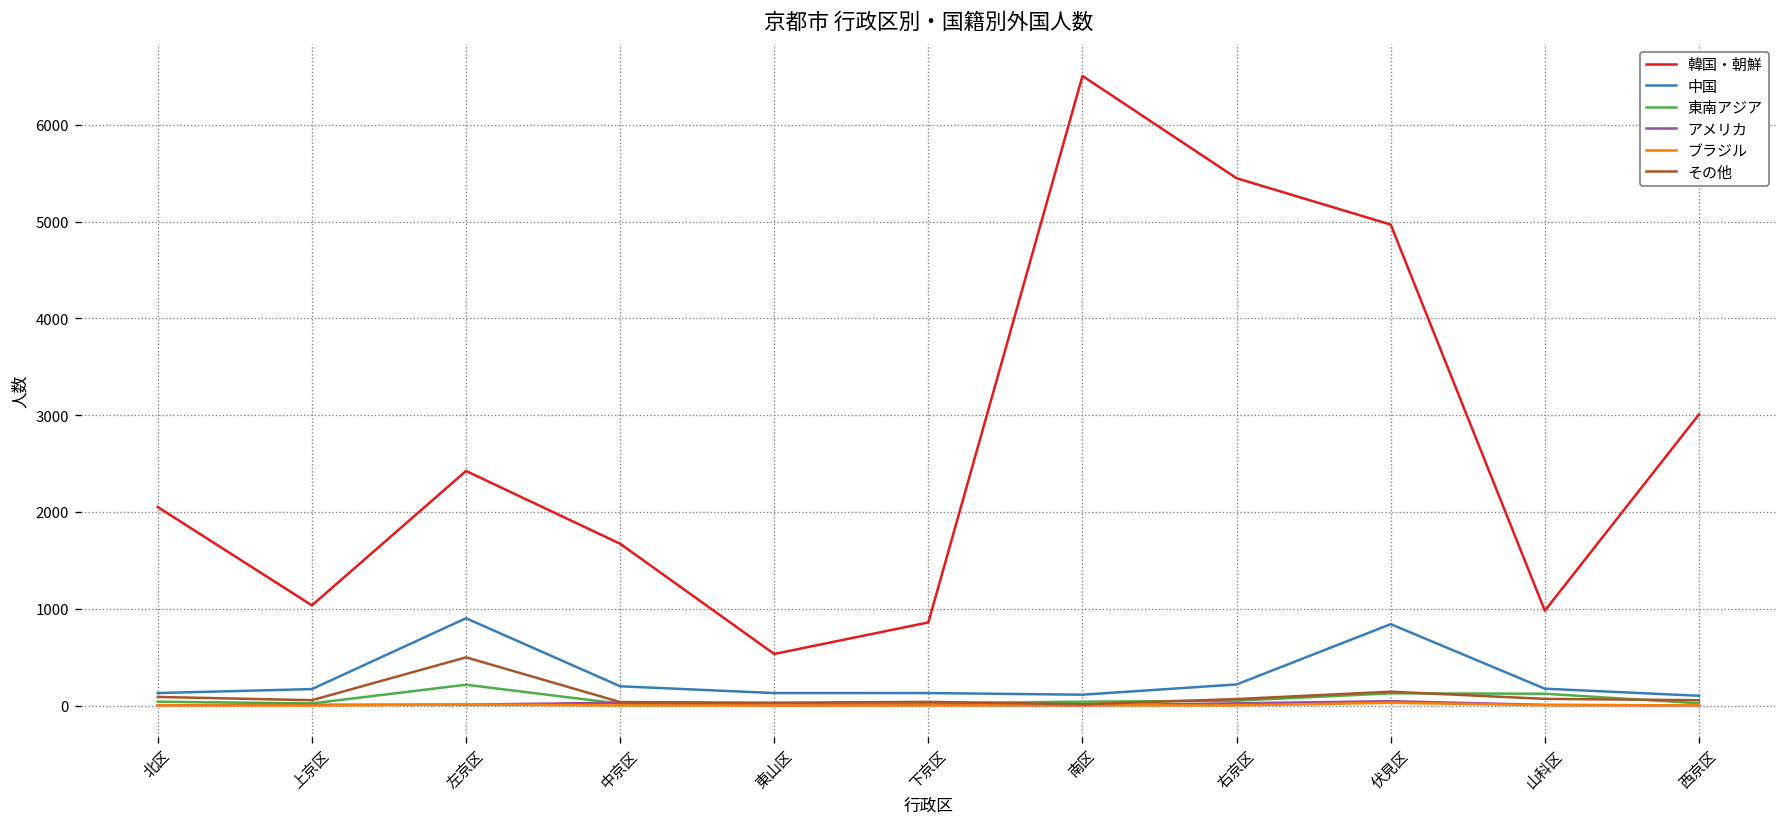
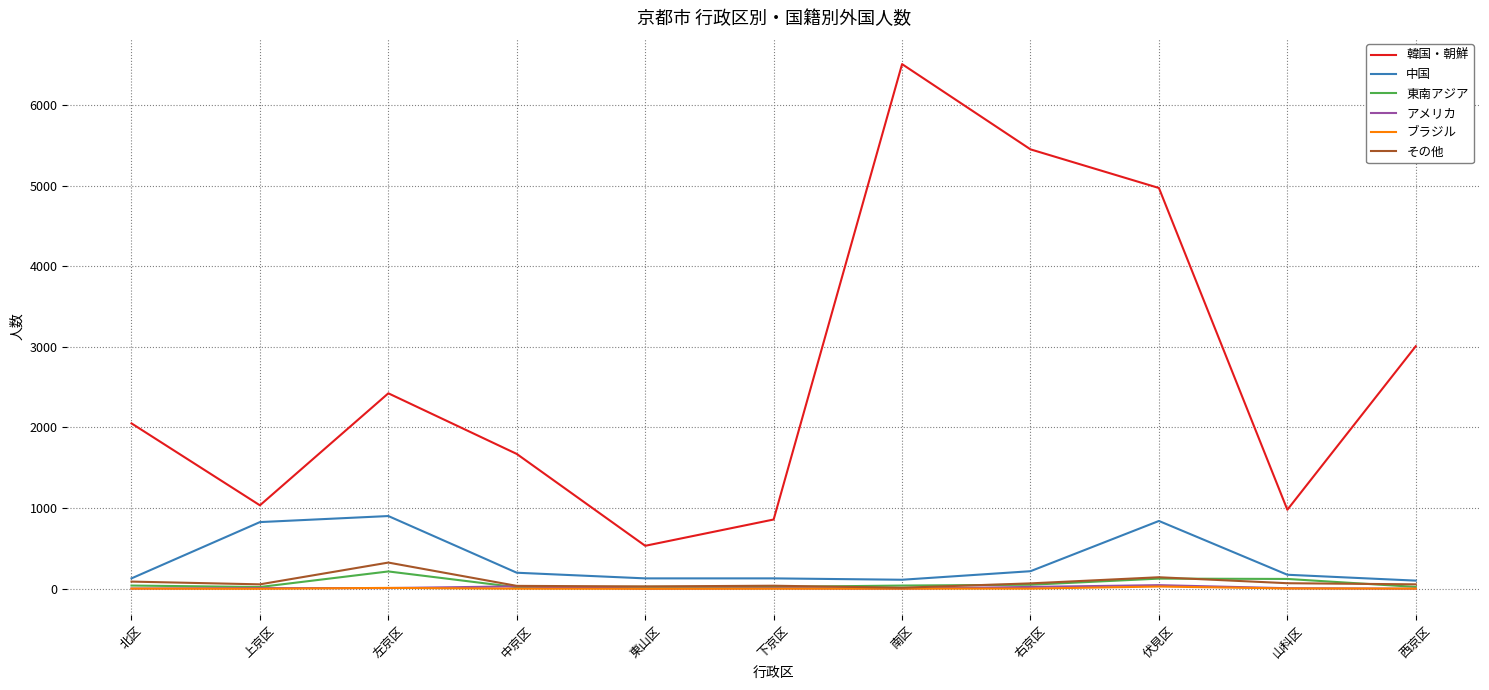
中国, 上京区: 200 -> 800
その他, 左京区: 500 -> 300
